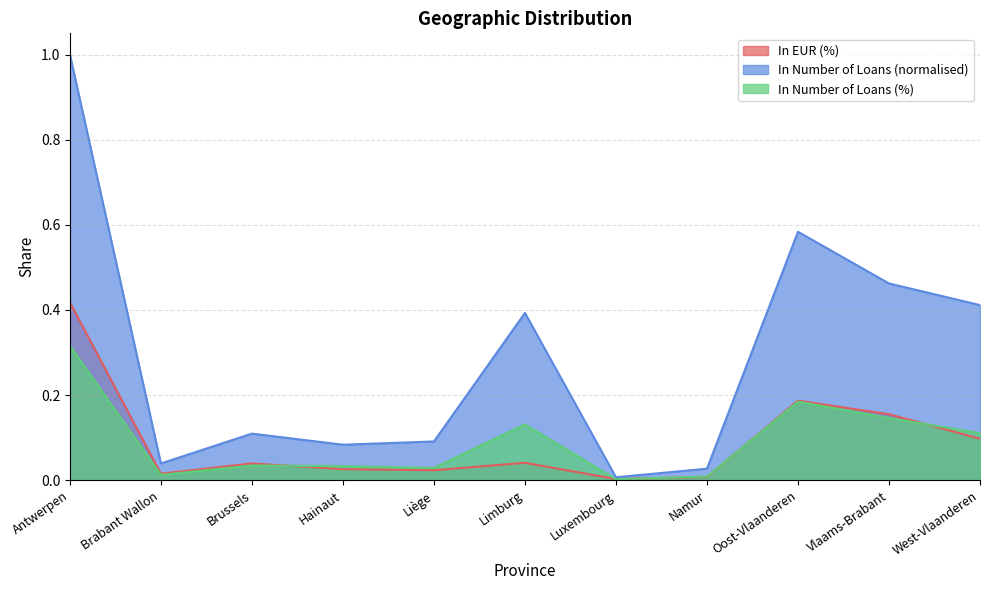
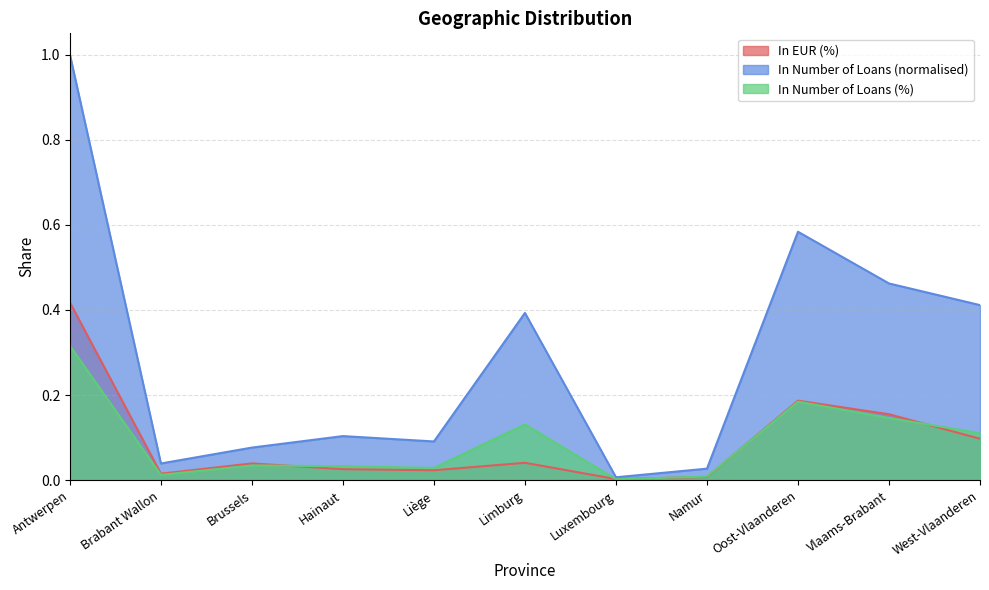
In Number of Loans (normalised), Brussels: 0.11 -> 0.08
In Number of Loans (normalised), Hainaut: 0.08 -> 0.10
